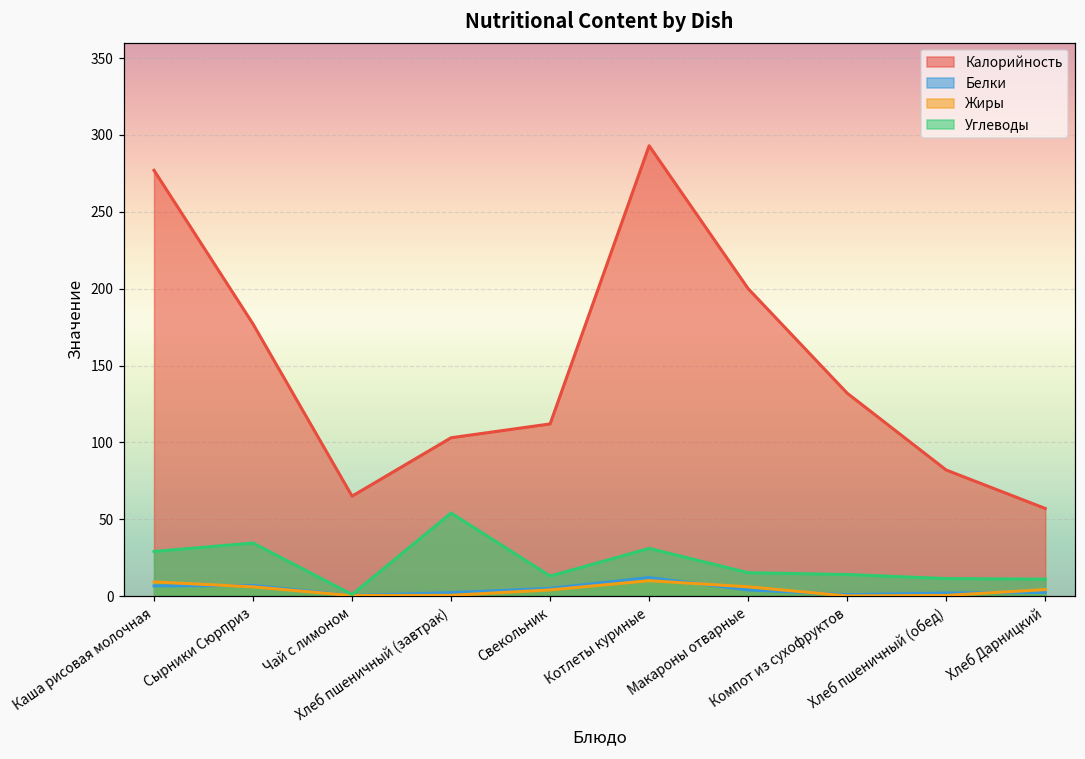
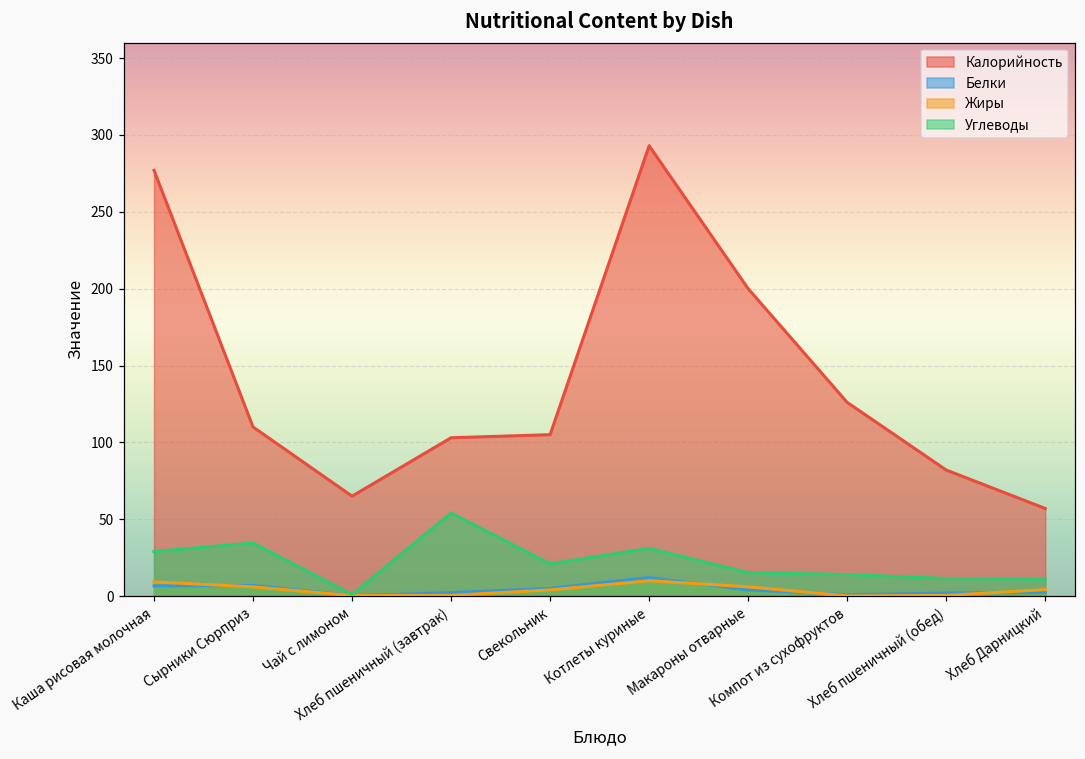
Калорийность, Сырники Сюрприз: 177 -> 110
Калорийность, Свекольник: 112 -> 105
Углеводы, Свекольник: 13 -> 21
Калорийность, Компот из сухофруктов: 132 -> 126
